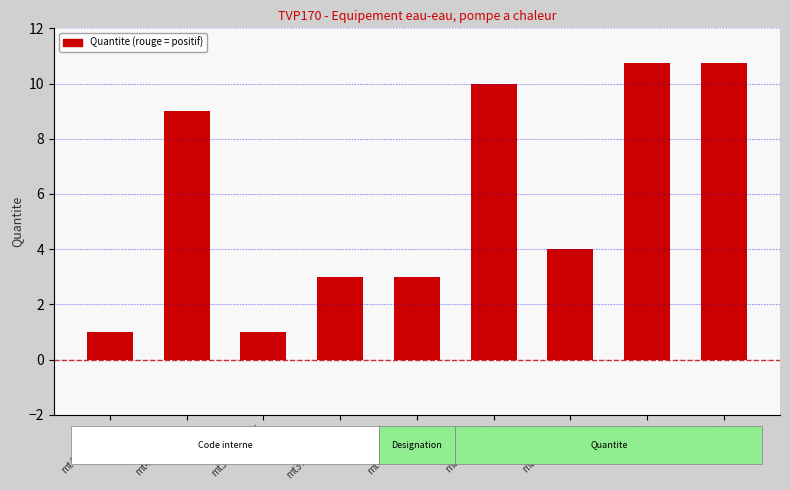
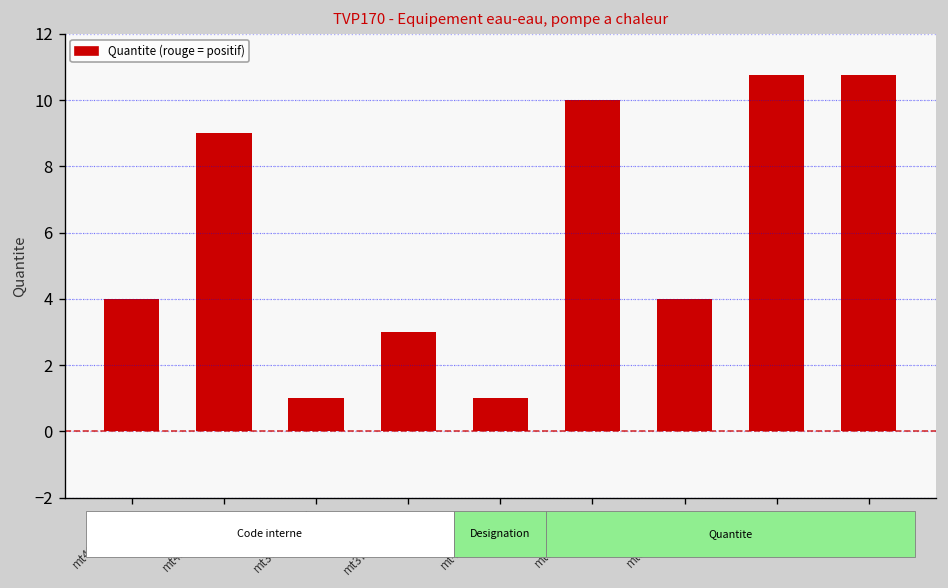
mt42wol016e: 1 -> 4
mt42www050: 3 -> 1
